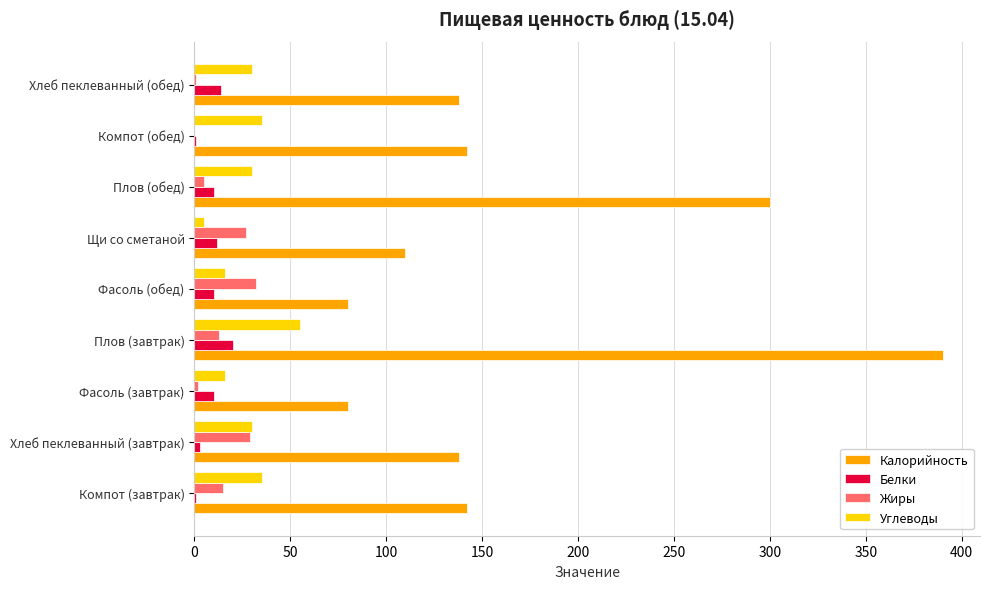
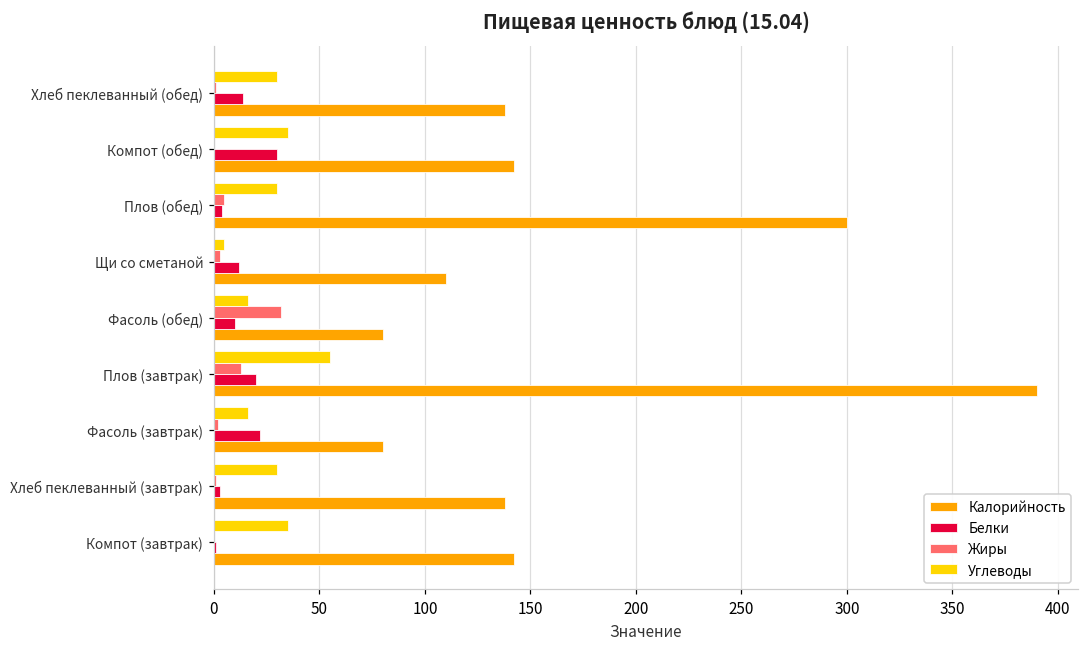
Белки, Компот (обед): 1 -> 30
Белки, Плов (обед): 10 -> 4
Жиры, Щи со сметаной: 27 -> 3
Белки, Фасоль (завтрак): 10 -> 22
Жиры, Хлеб пеклеванный (завтрак): 29 -> 1
Жиры, Компот (завтрак): 15 -> 0
